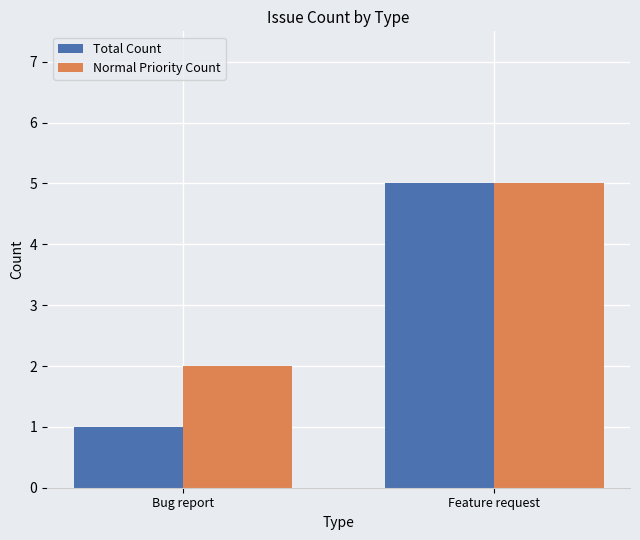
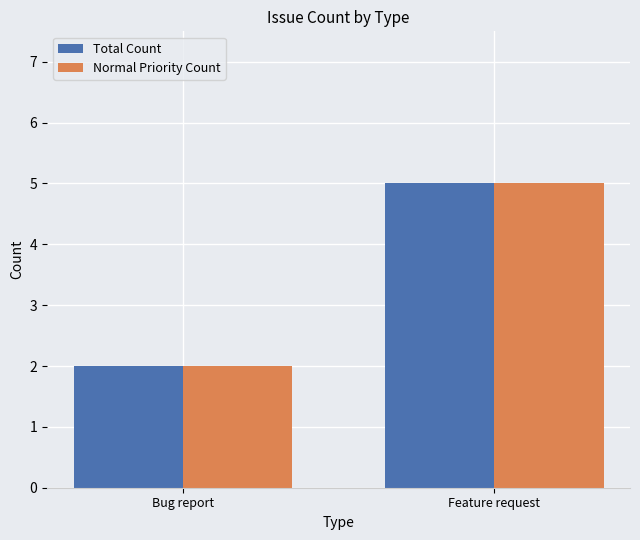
Total Count, Bug report: 1 -> 2
